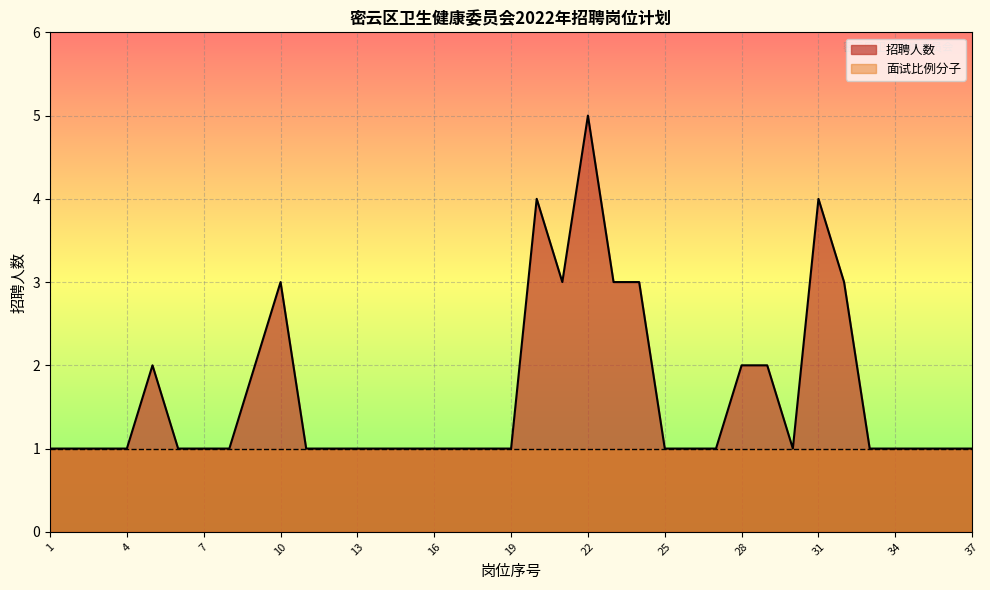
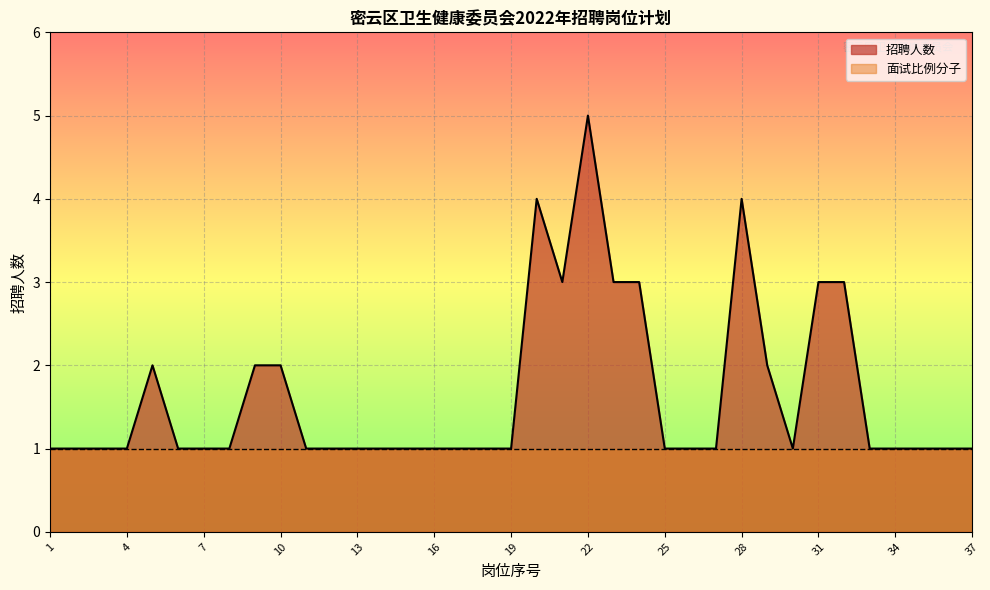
招聘人数, 10: 3 -> 2
招聘人数, 28: 2 -> 4
招聘人数, 31: 4 -> 3
